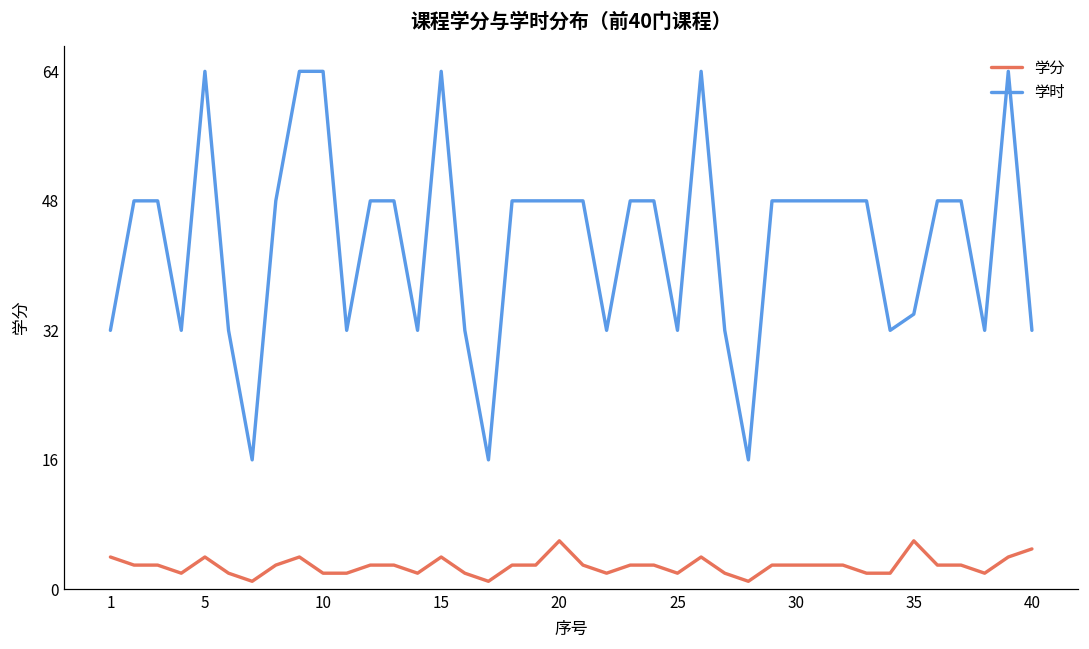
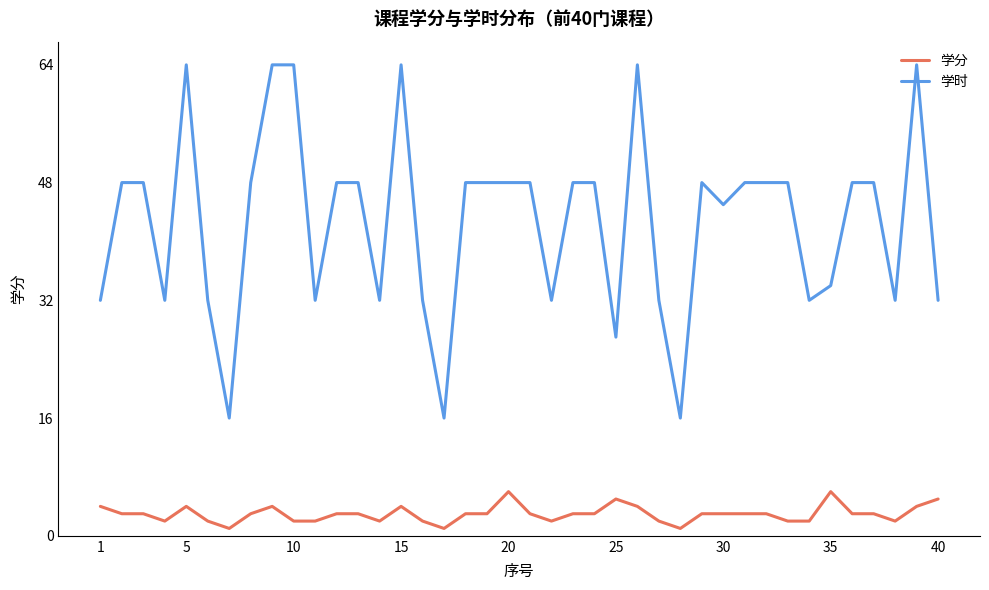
学分, 25: 2 -> 5
学时, 25: 32 -> 27
学时, 30: 48 -> 45
